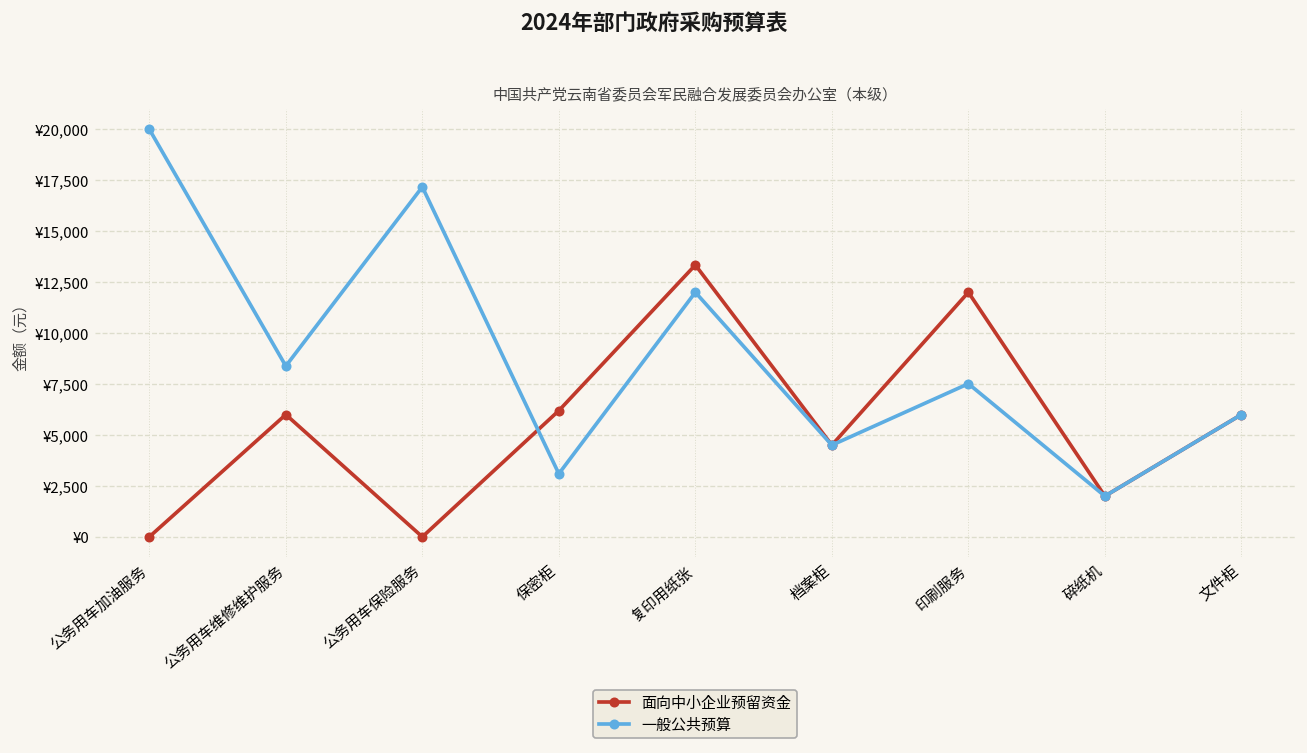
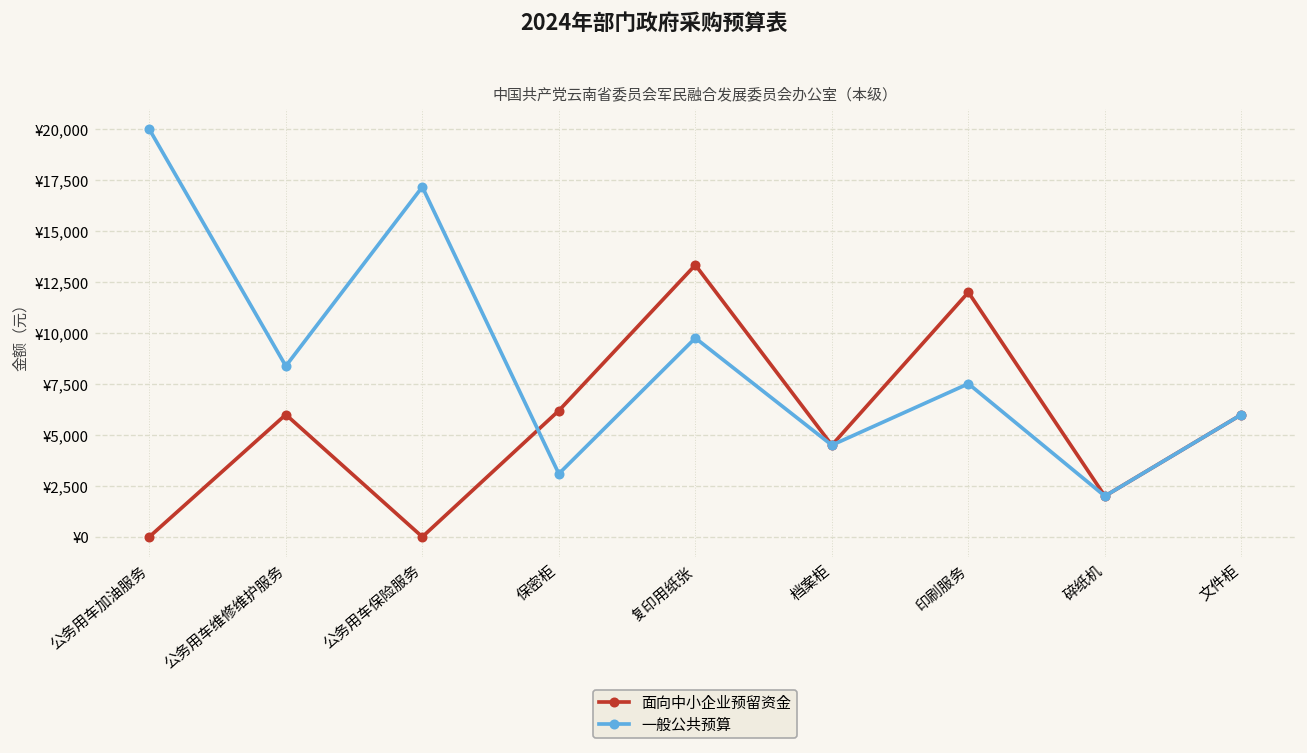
一般公共预算, 复印用纸张: ¥12,000 -> ¥9,800
